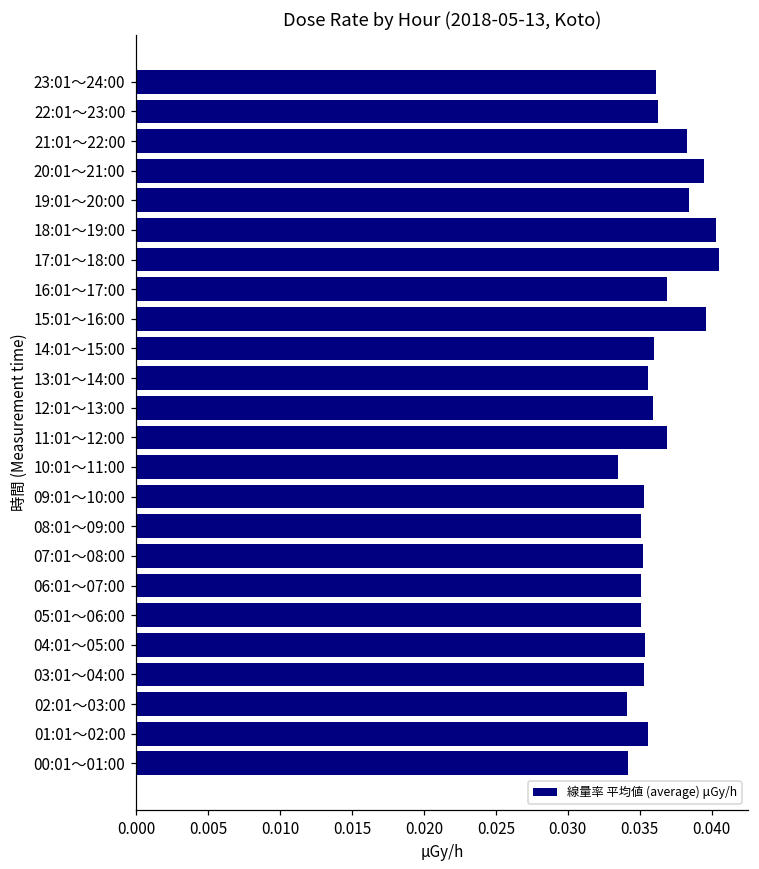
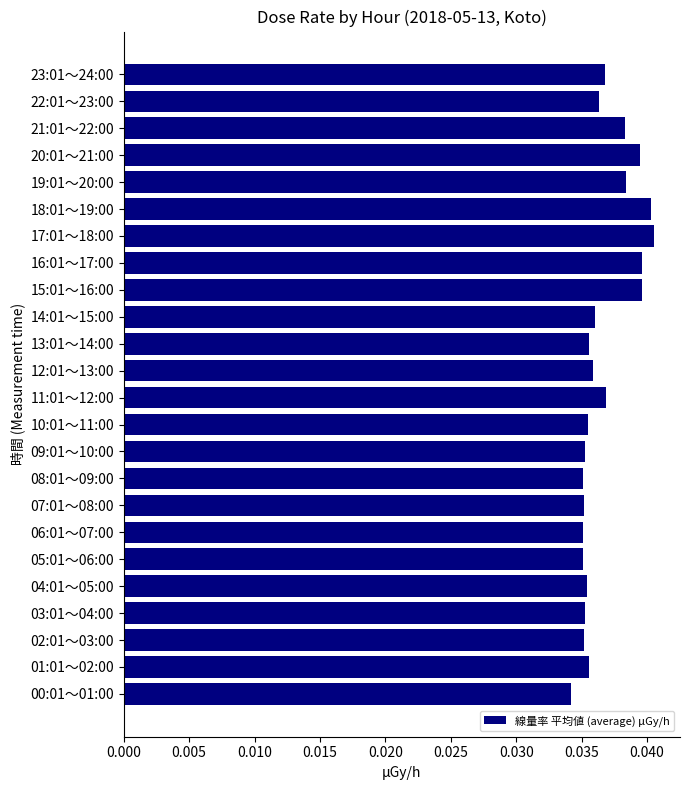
23:01～24:00: 0.0361 -> 0.0368
16:01～17:00: 0.0369 -> 0.0396
10:01～11:00: 0.0335 -> 0.0355
02:01～03:00: 0.0341 -> 0.0352
